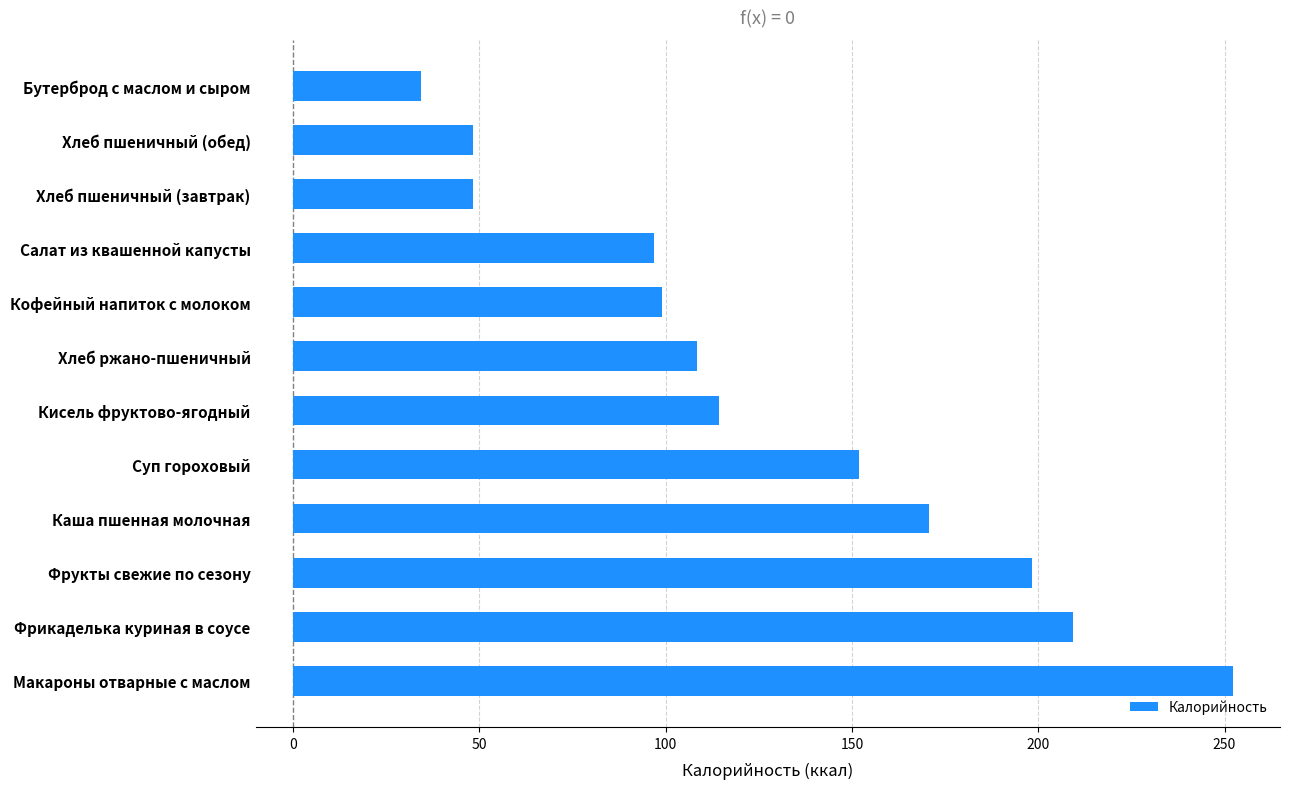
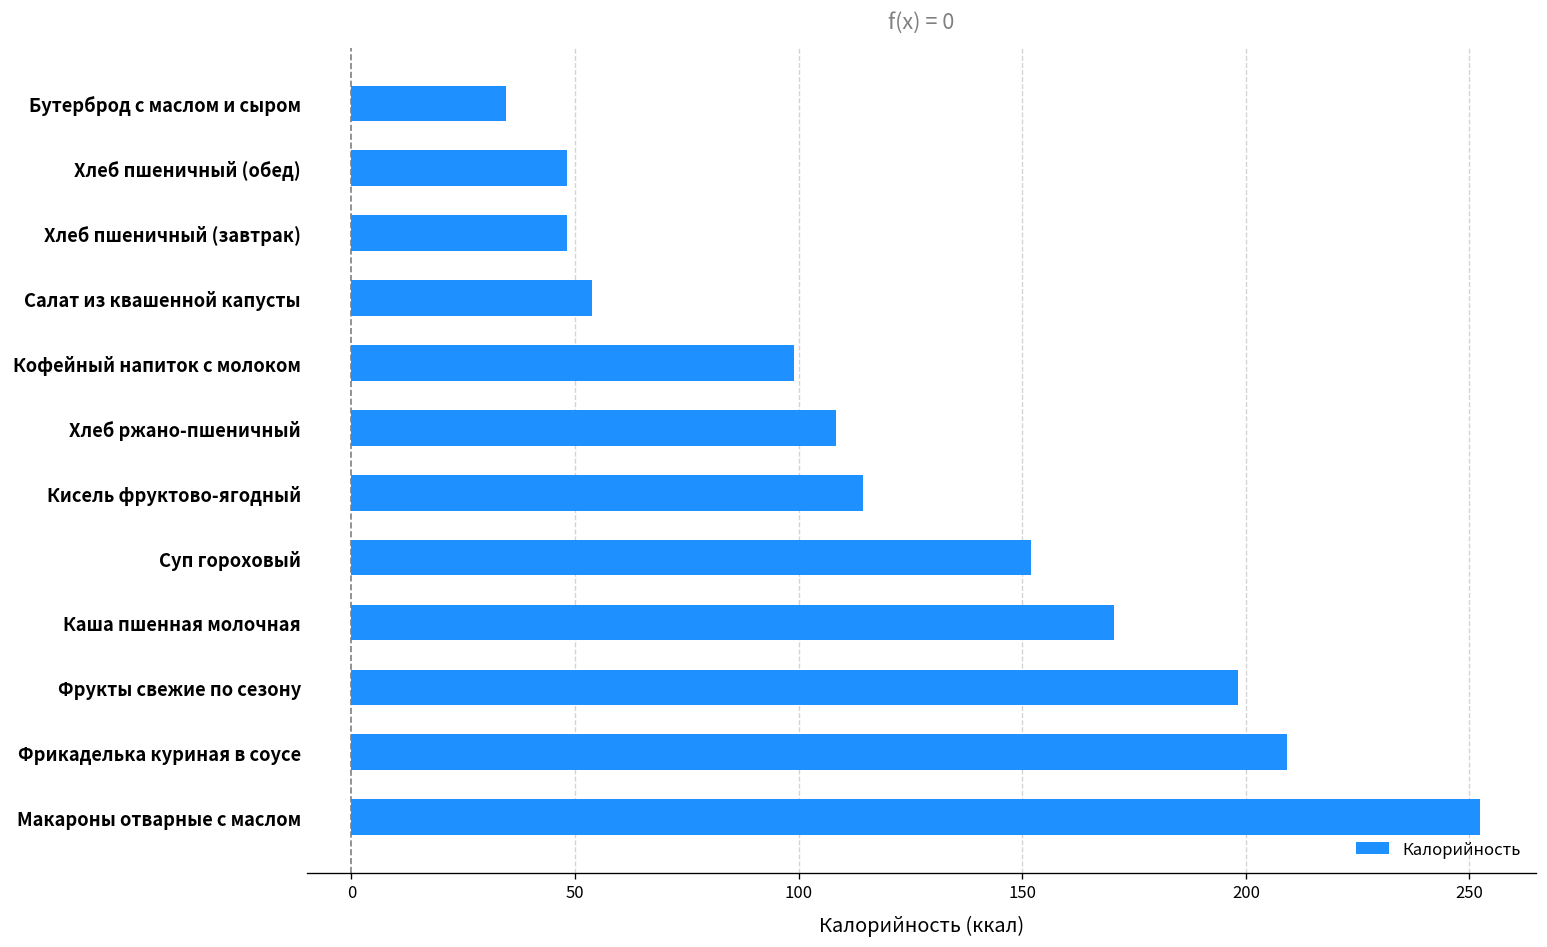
Салат из квашенной капусты: 97 -> 54
